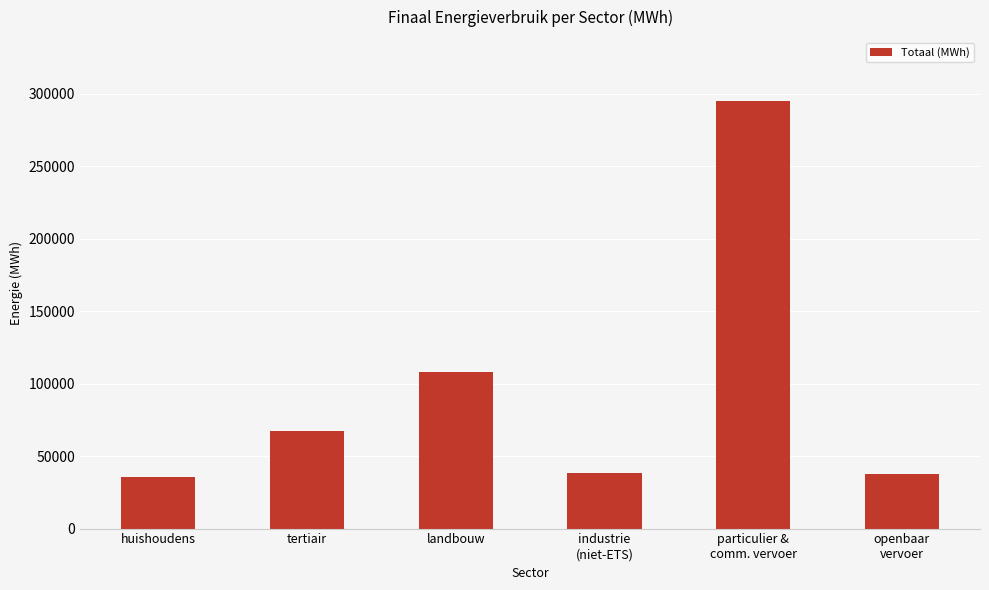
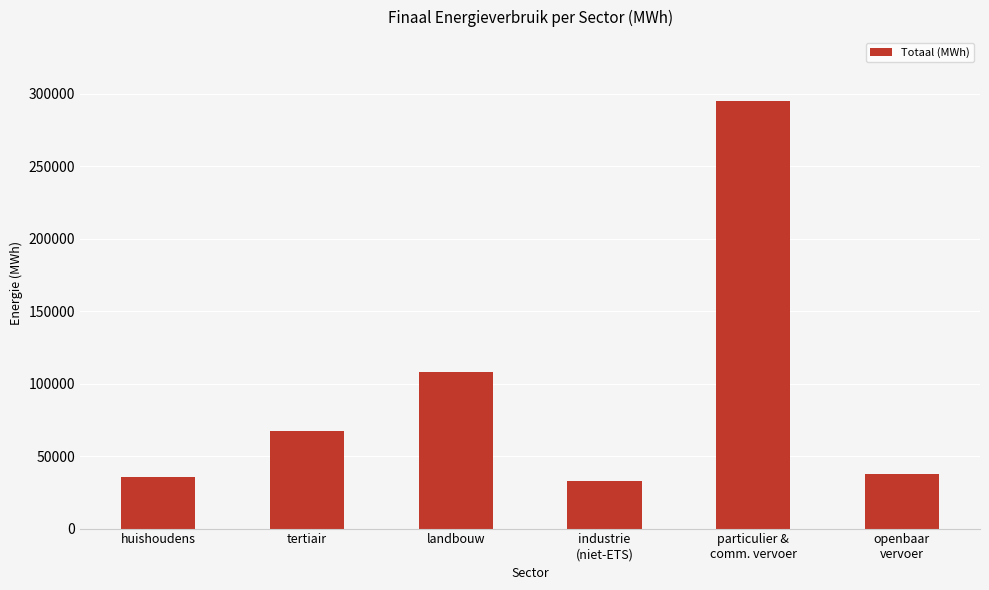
industrie (niet-ETS): 38000 -> 33000
